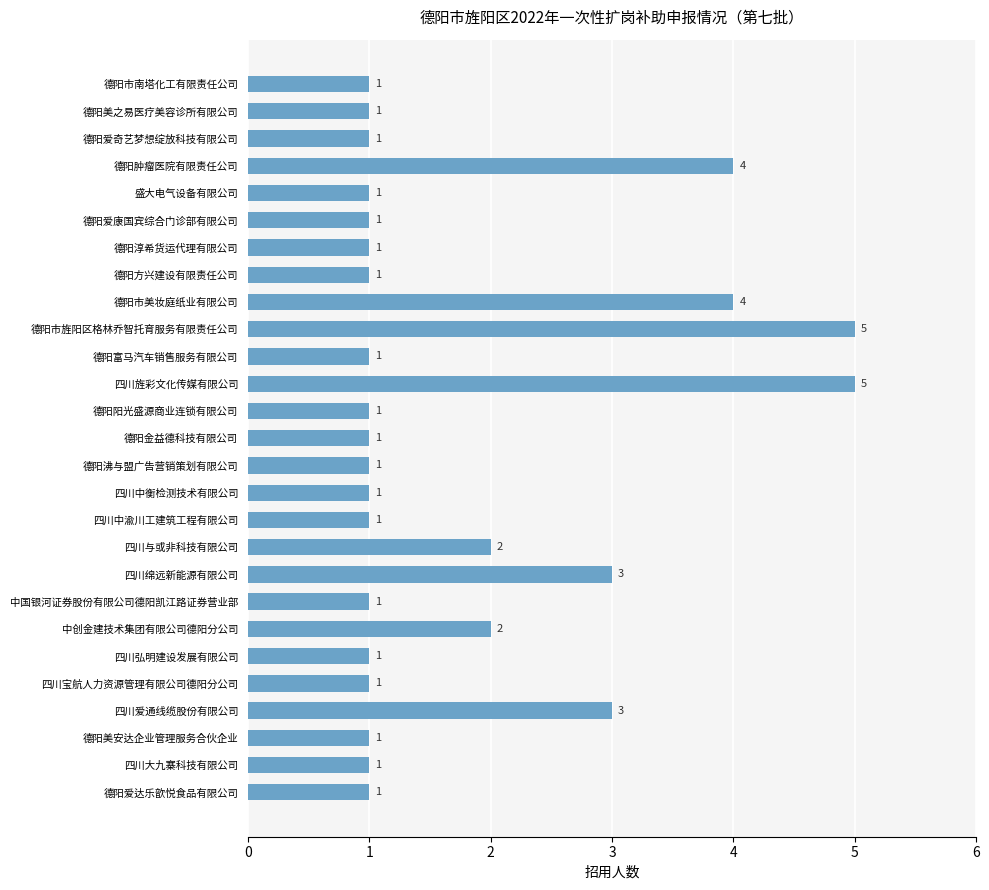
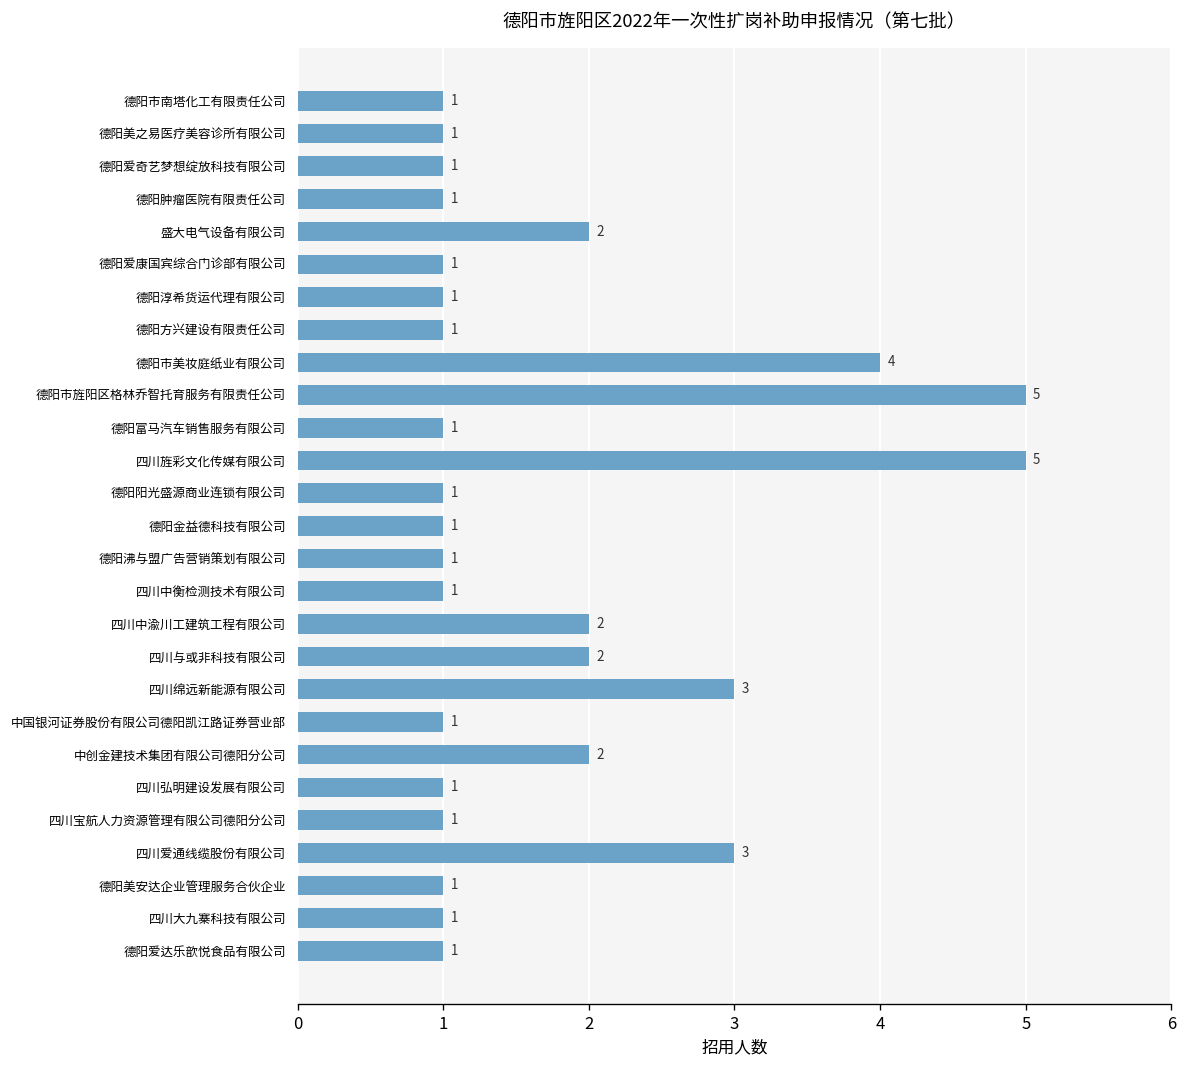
德阳肿瘤医院有限责任公司: 4 -> 1
盛大电气设备有限公司: 1 -> 2
四川中渝川工建筑工程有限公司: 1 -> 2
